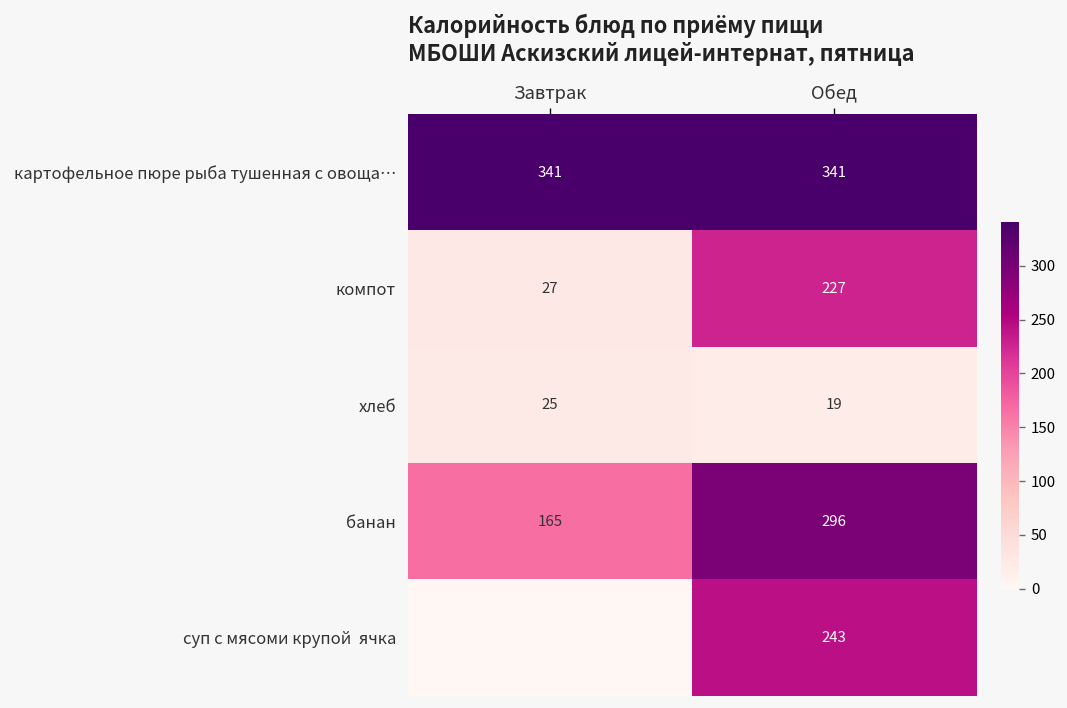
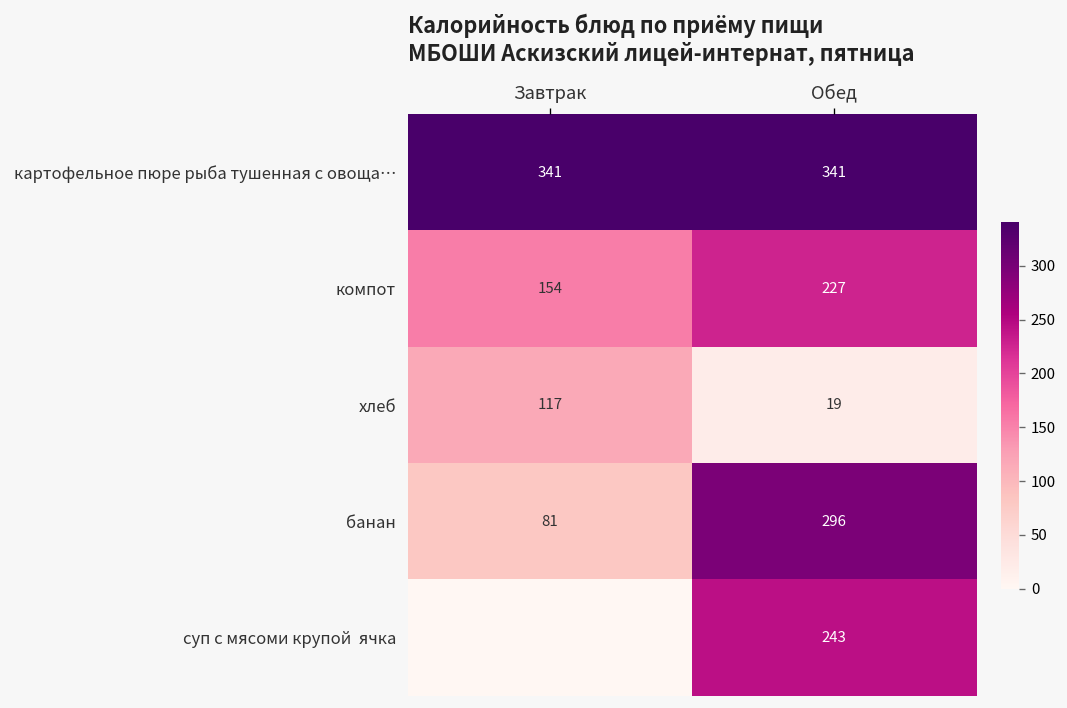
компот, Завтрак: 27 -> 154
хлеб, Завтрак: 25 -> 117
банан, Завтрак: 165 -> 81
